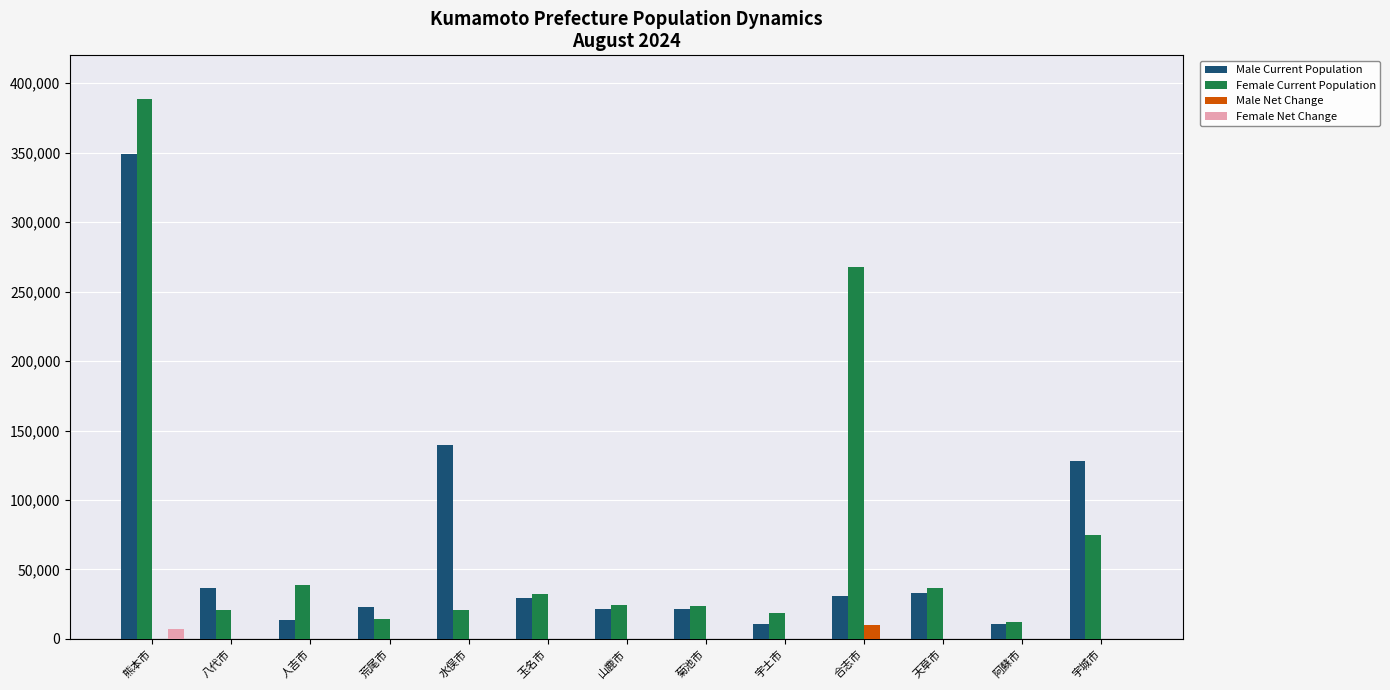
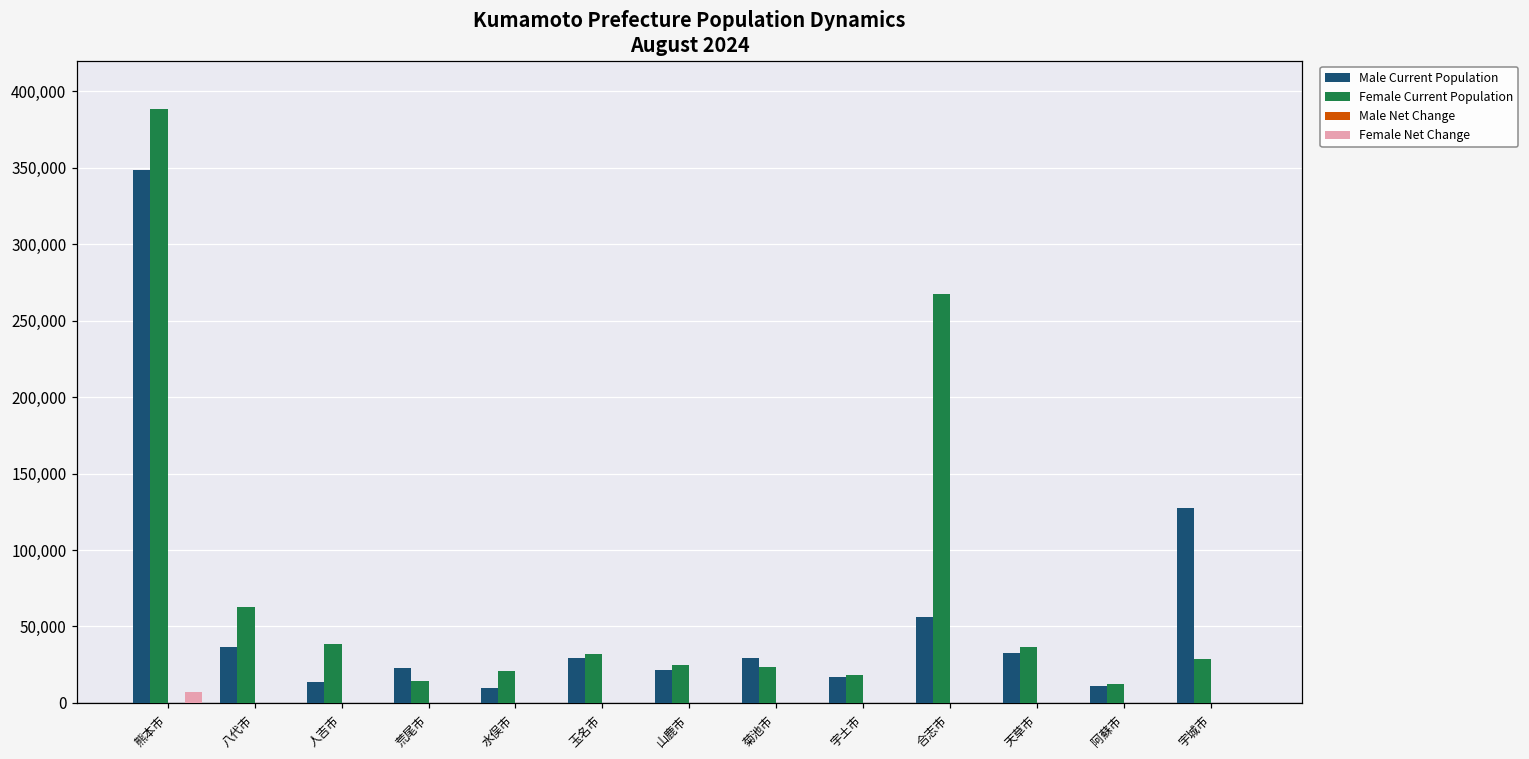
Female Current Population, 八代市: 21,000 -> 63,000
Male Current Population, 水俣市: 139,000 -> 10,000
Male Current Population, 菊池市: 21,000 -> 29,000
Male Current Population, 宇土市: 11,000 -> 17,000
Male Current Population, 合志市: 31,000 -> 56,000
Male Net Change, 合志市: 10,000 -> 0
Female Current Population, 宇城市: 75,000 -> 29,000
